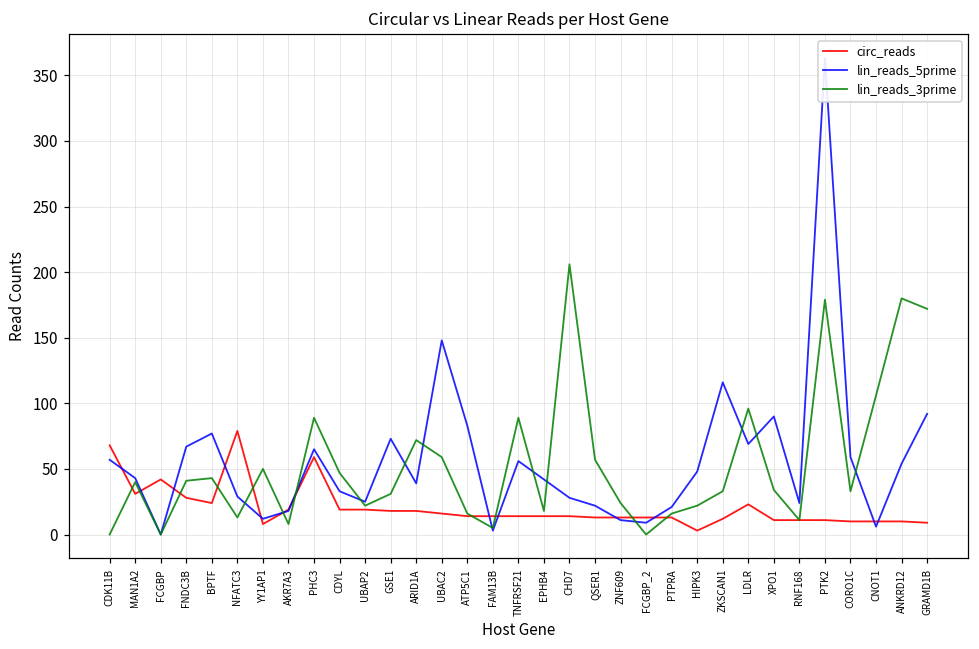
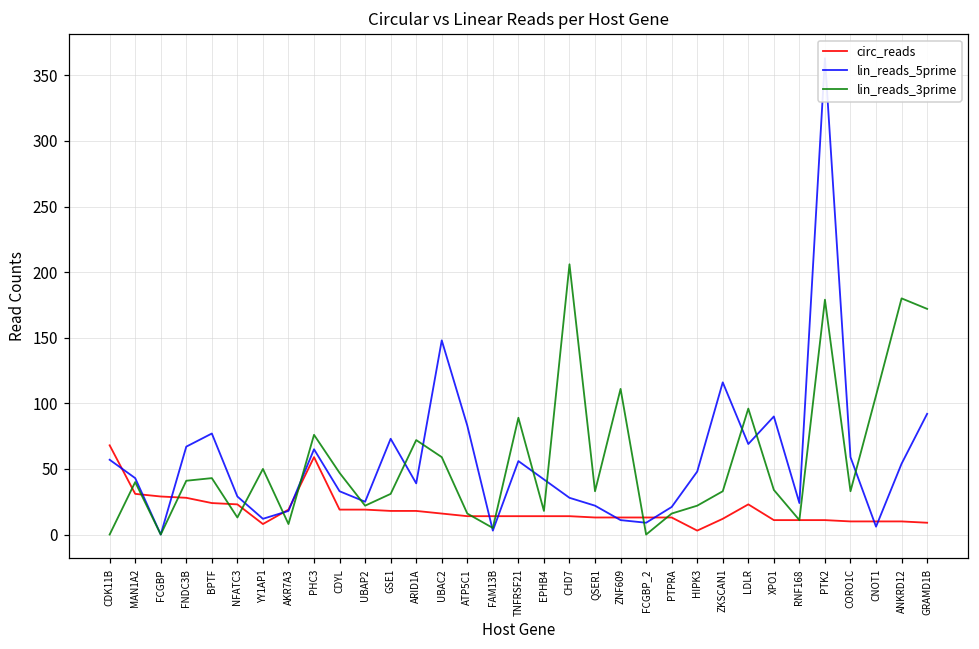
circ_reads, FCGBP: 42 -> 29
circ_reads, NFATC3: 79 -> 23
lin_reads_3prime, PHC3: 89 -> 76
lin_reads_3prime, QSER1: 57 -> 33
lin_reads_3prime, ZNF609: 24 -> 111
